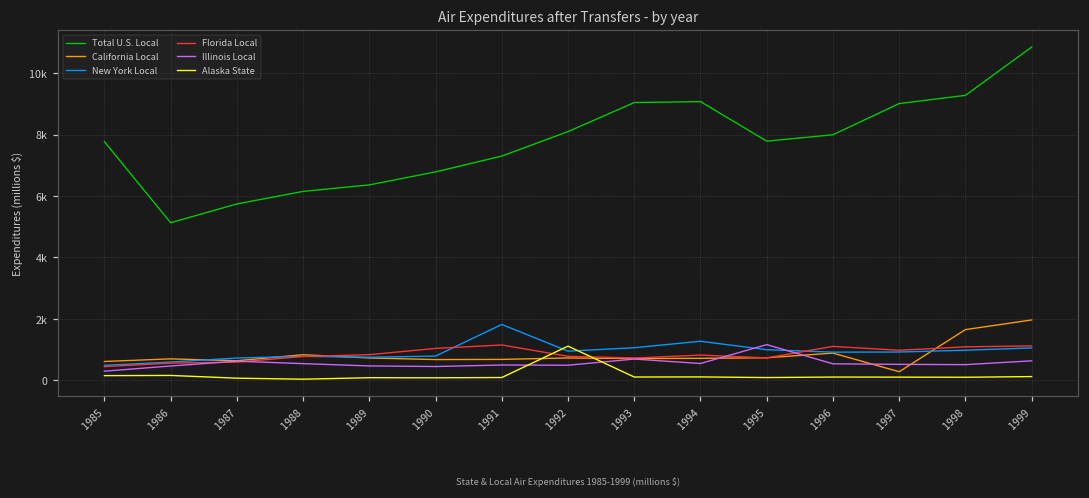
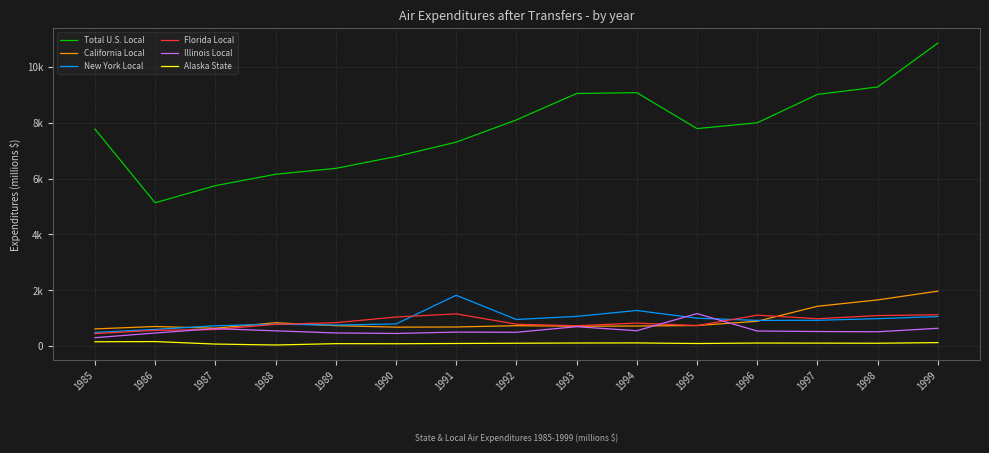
Alaska State, 1992: 1100 -> 100
California Local, 1997: 300 -> 1400
